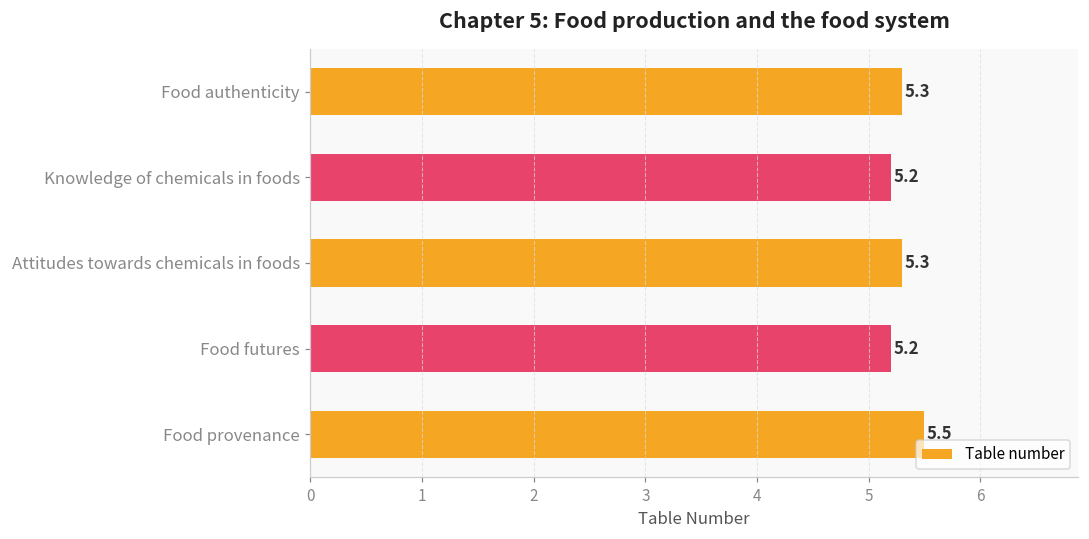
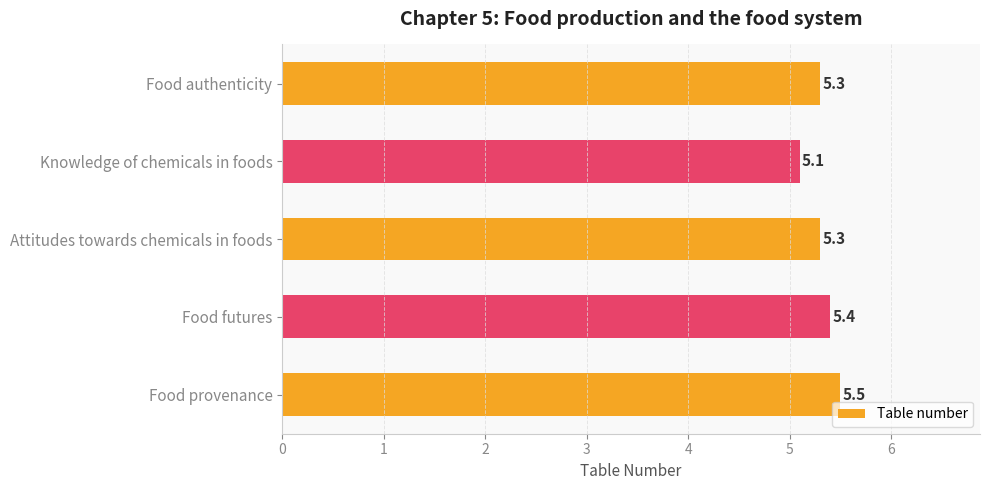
Knowledge of chemicals in foods: 5.2 -> 5.1
Food futures: 5.2 -> 5.4
